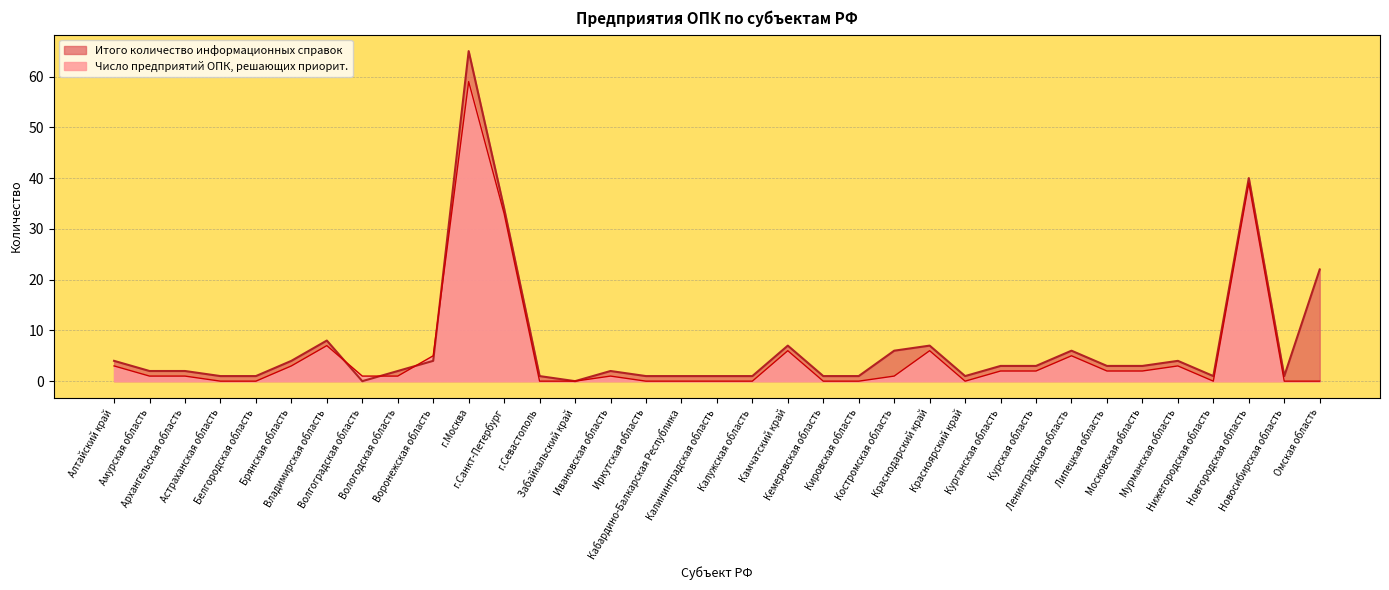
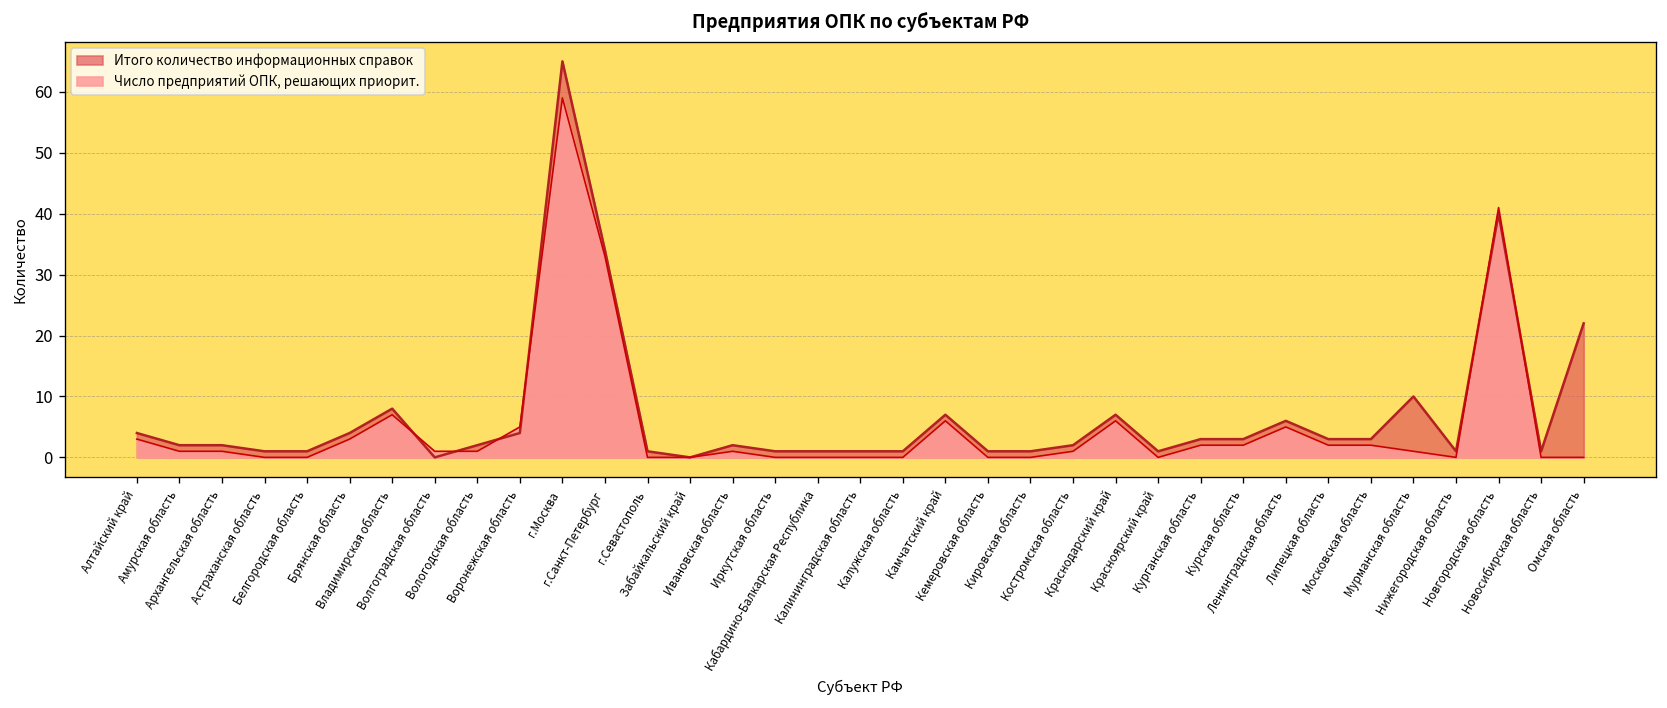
Итого количество информационных справок, Костромская область: 6 -> 2
Итого количество информационных справок, Мурманская область: 4 -> 10
Число предприятий ОПК, решающих приорит., Мурманская область: 3 -> 1
Число предприятий ОПК, решающих приорит., Новгородская область: 39 -> 41
